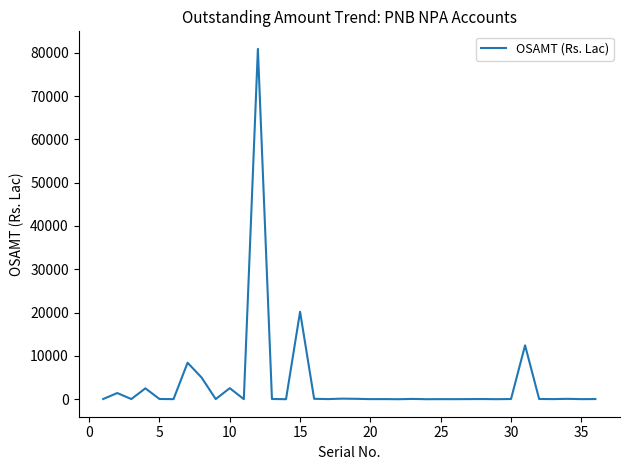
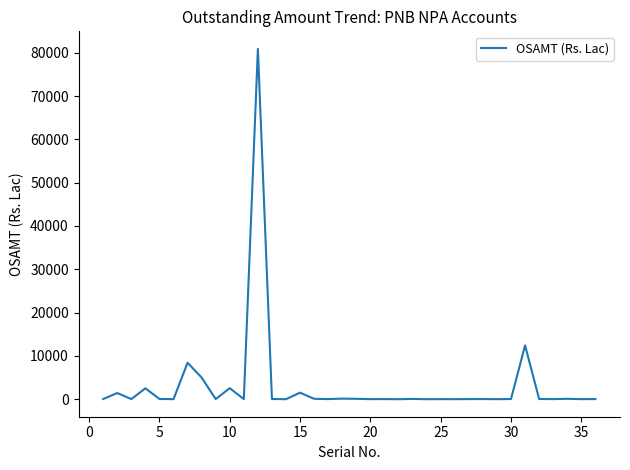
15: 20000 -> 2000
